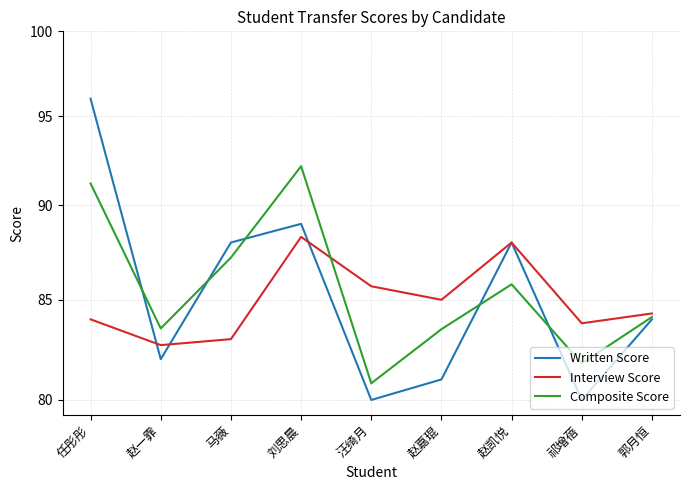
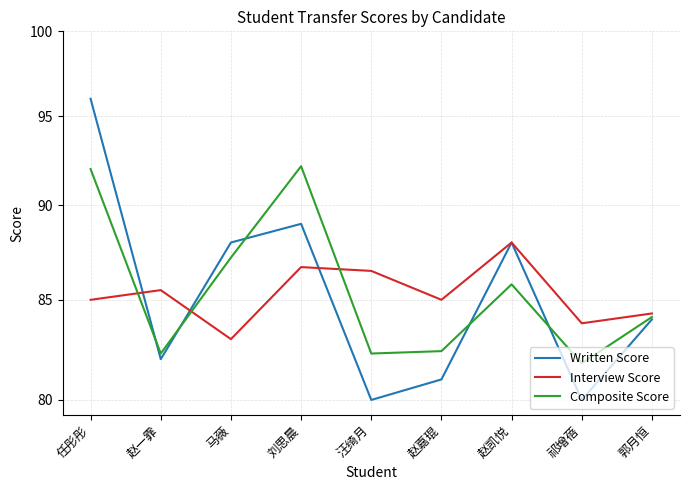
Interview Score, 任彤彤: 84 -> 85
Composite Score, 任彤彤: 91.2 -> 92.0
Interview Score, 赵一霏: 82.7 -> 85.5
Composite Score, 赵一霏: 83.5 -> 82.3
Interview Score, 刘思晨: 88.3 -> 86.7
Interview Score, 汪绮月: 85.7 -> 86.5
Composite Score, 汪绮月: 80.8 -> 82.3
Composite Score, 赵嘉琨: 83.5 -> 82.4
